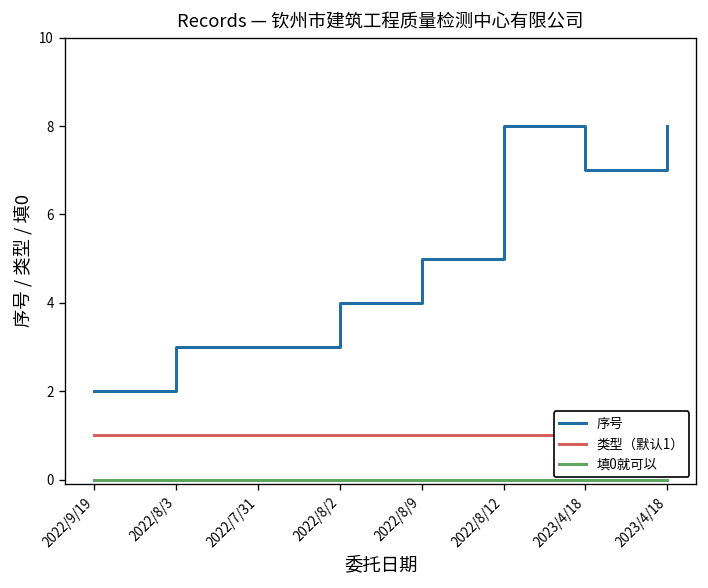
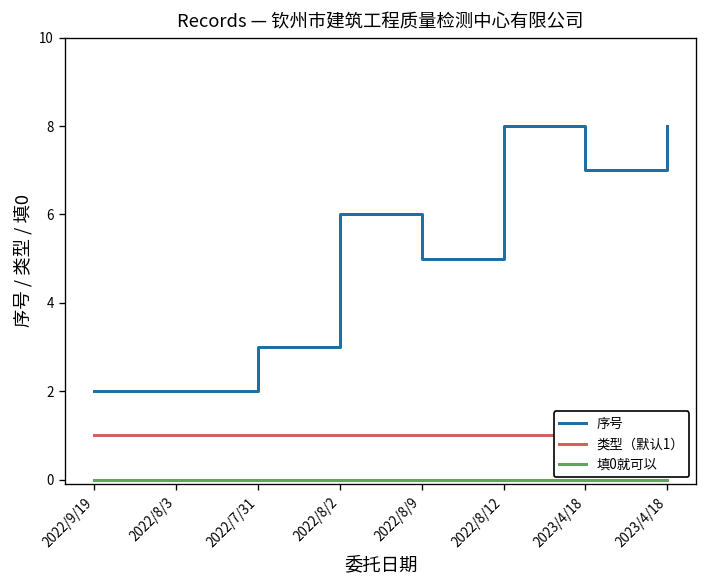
序号, 2022/8/3: 3 -> 2
序号, 2022/8/2: 4 -> 6
